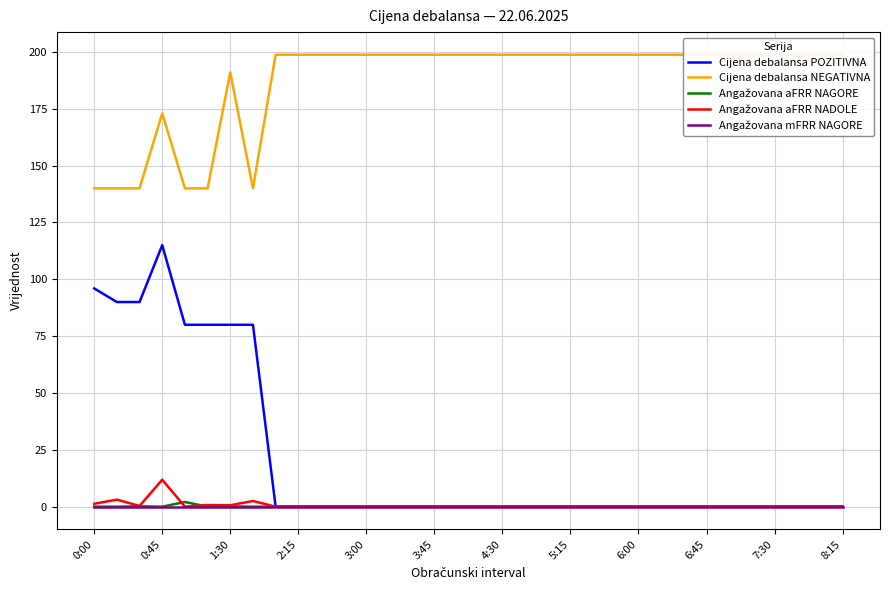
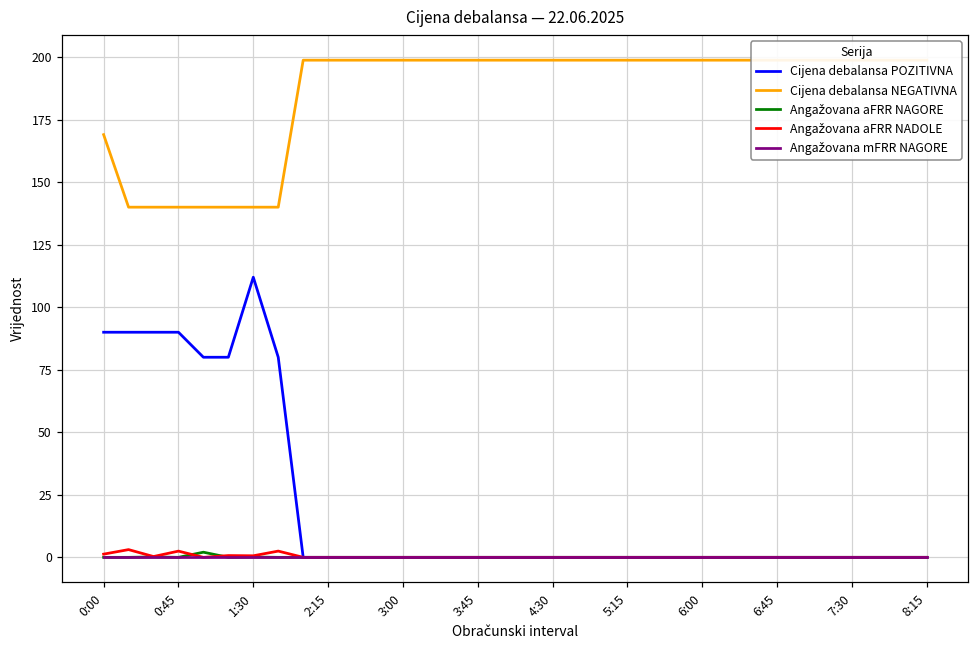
Cijena debalansa POZITIVNA, 0:00: 96 -> 90
Cijena debalansa NEGATIVNA, 0:00: 140 -> 169
Cijena debalansa POZITIVNA, 0:45: 115 -> 90
Cijena debalansa NEGATIVNA, 0:45: 173 -> 140
Angažovana aFRR NADOLE, 0:45: 12 -> 2
Cijena debalansa POZITIVNA, 1:30: 80 -> 112
Cijena debalansa NEGATIVNA, 1:30: 191 -> 140
